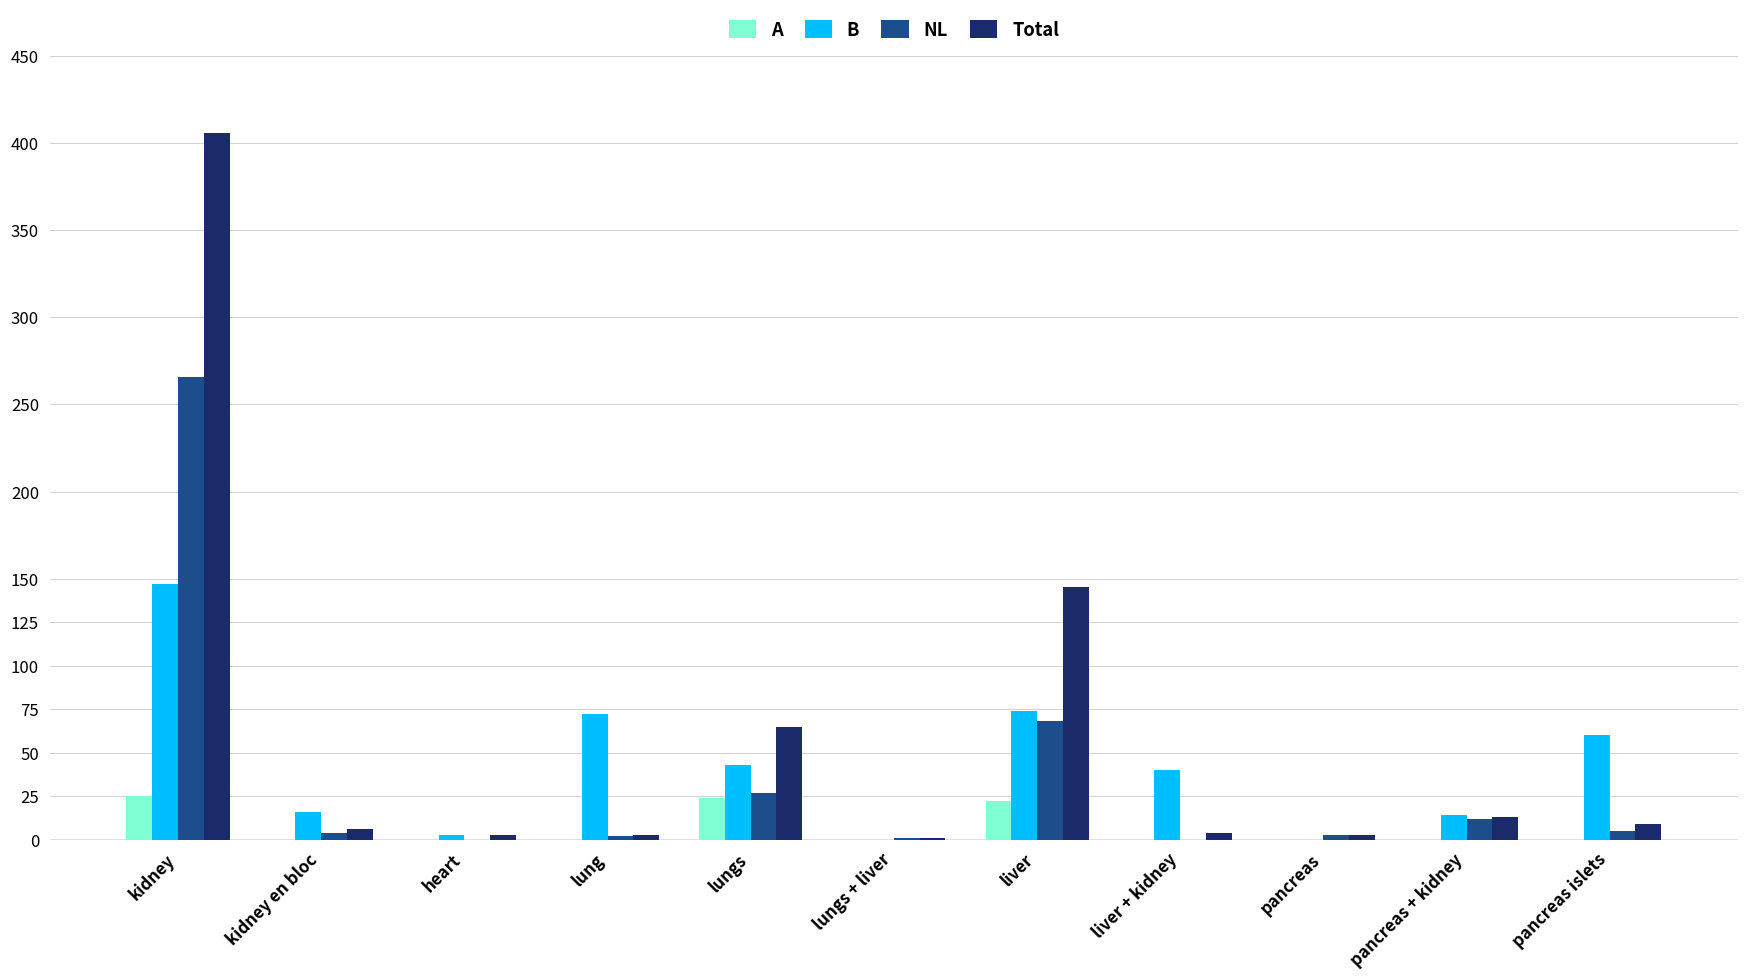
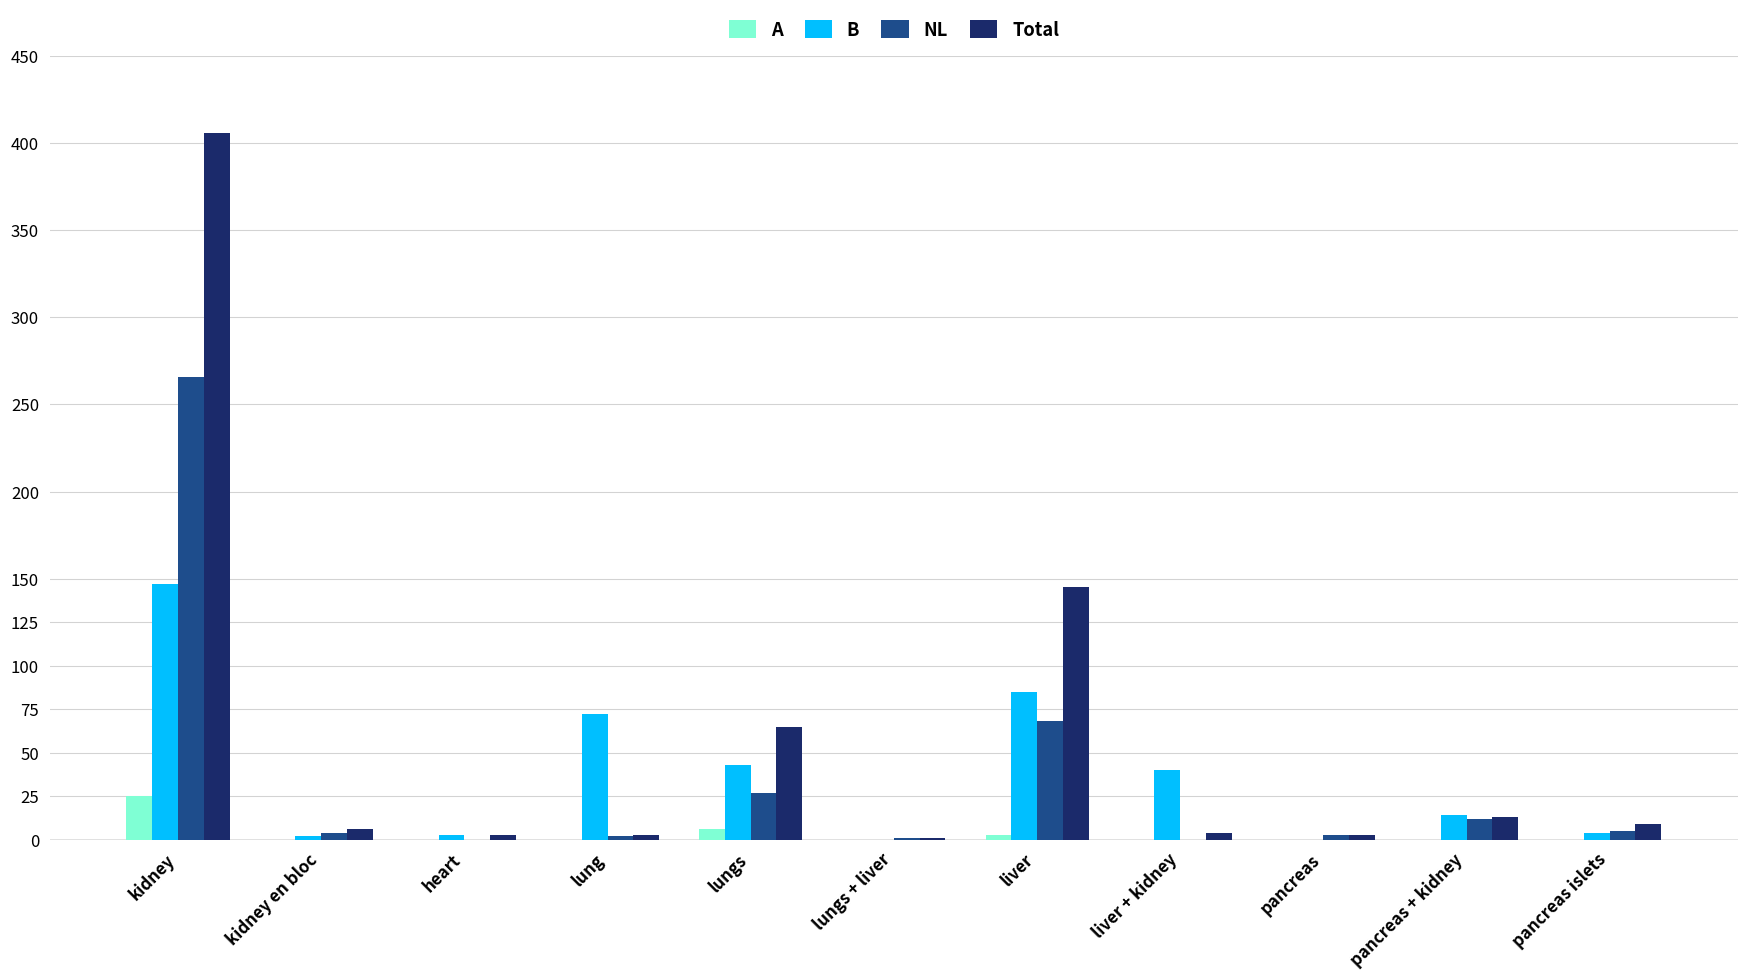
B, kidney en bloc: 16 -> 2
A, lungs: 24 -> 6
A, liver: 22 -> 3
B, liver: 74 -> 85
B, pancreas islets: 60 -> 4
